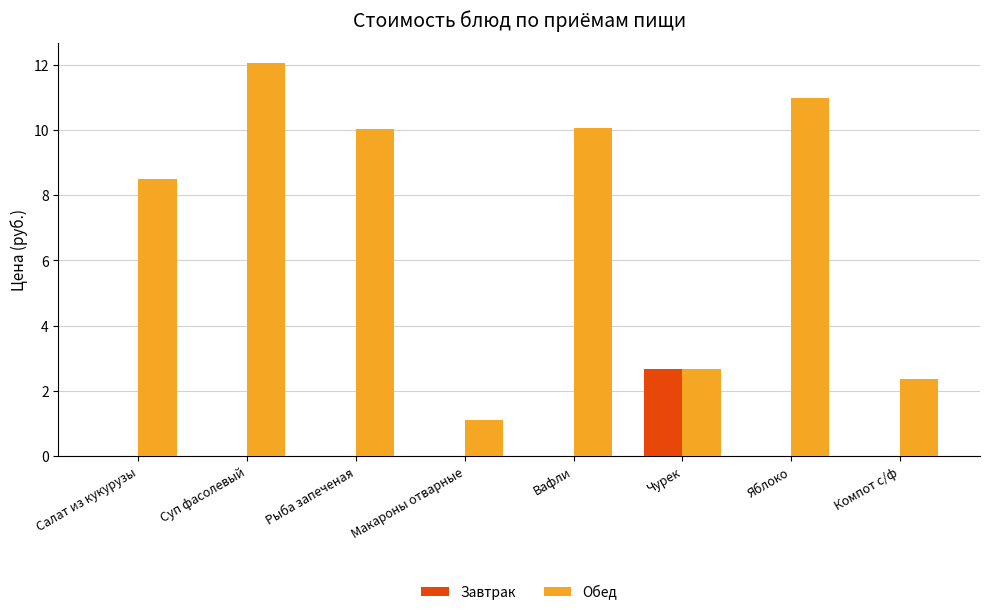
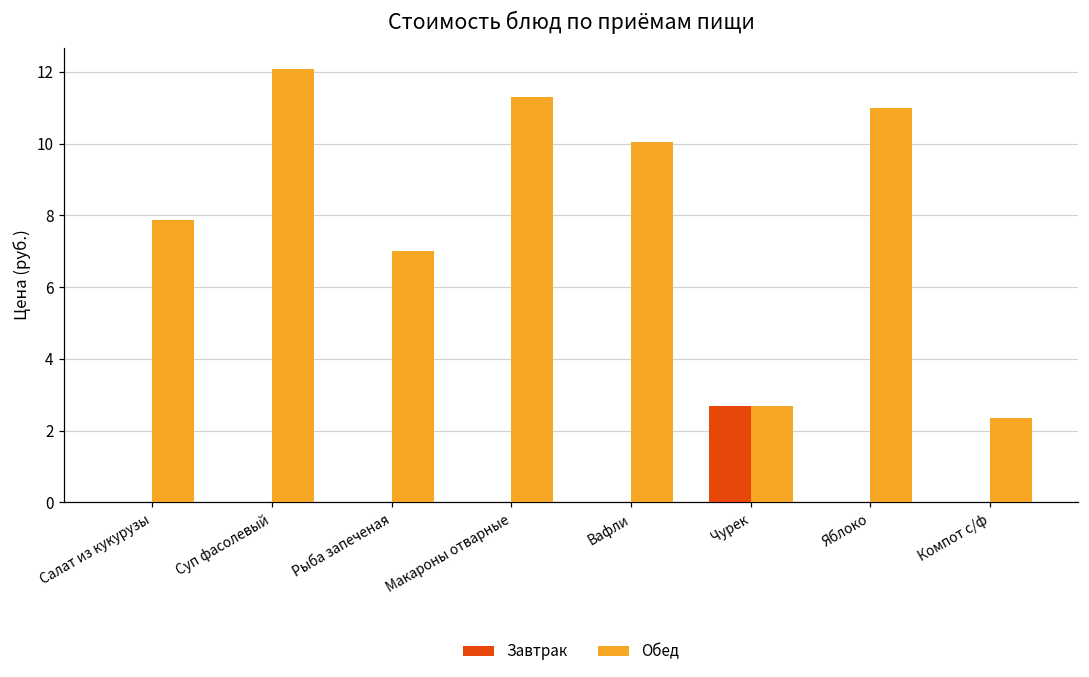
Обед, Салат из кукурузы: 8.5 -> 7.9
Обед, Рыба запеченая: 10.0 -> 7.0
Обед, Макароны отварные: 1.1 -> 11.3
